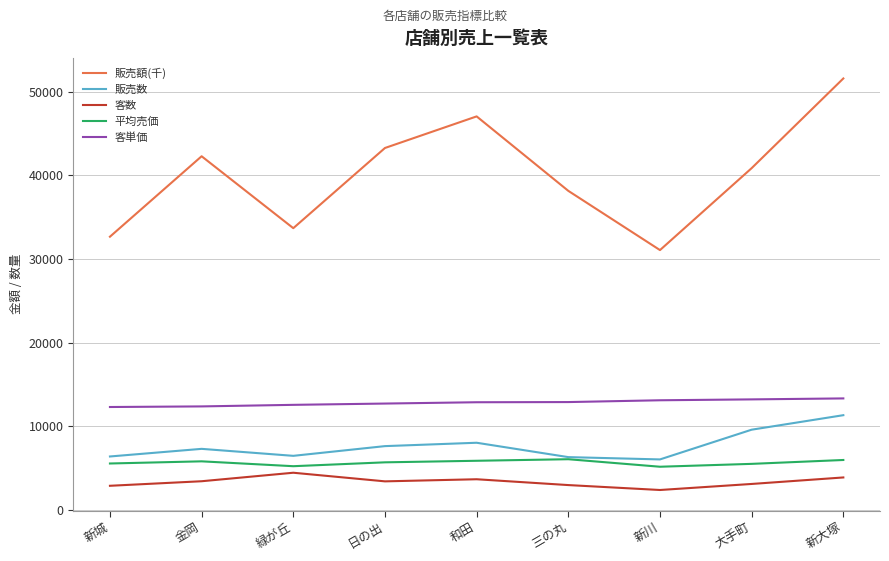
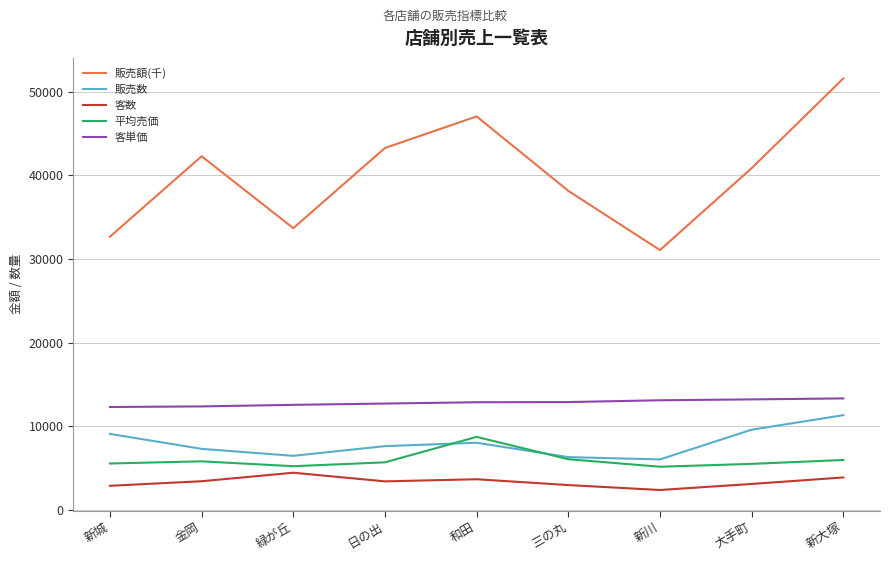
販売数, 新城: 6000 -> 9000
平均売価, 和田: 6000 -> 9000
